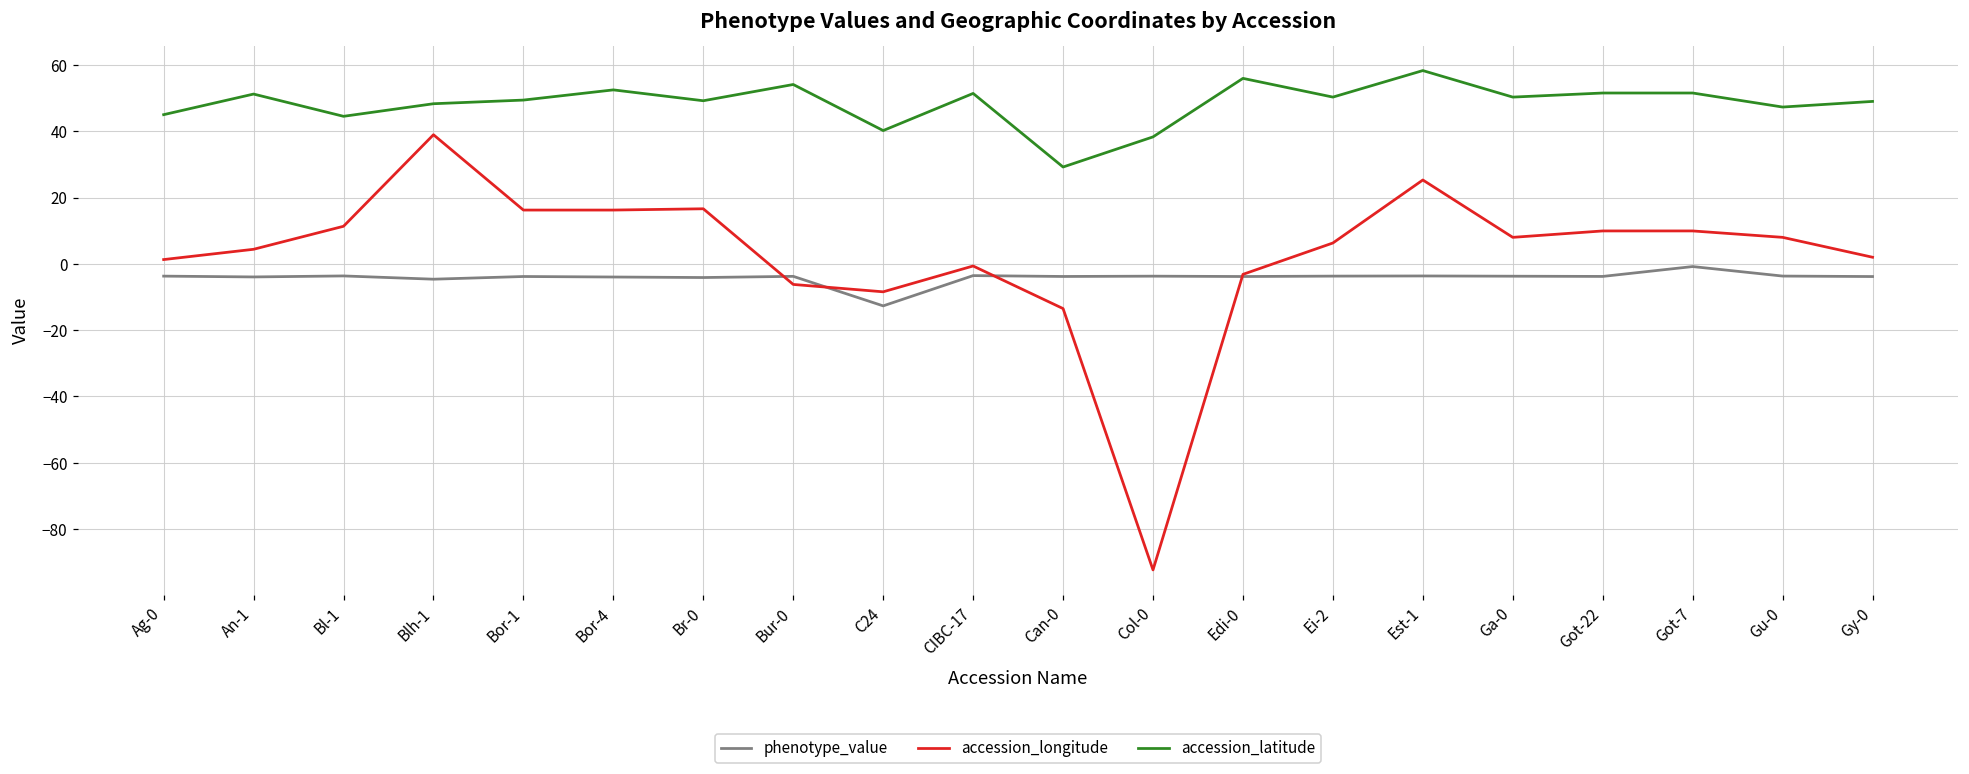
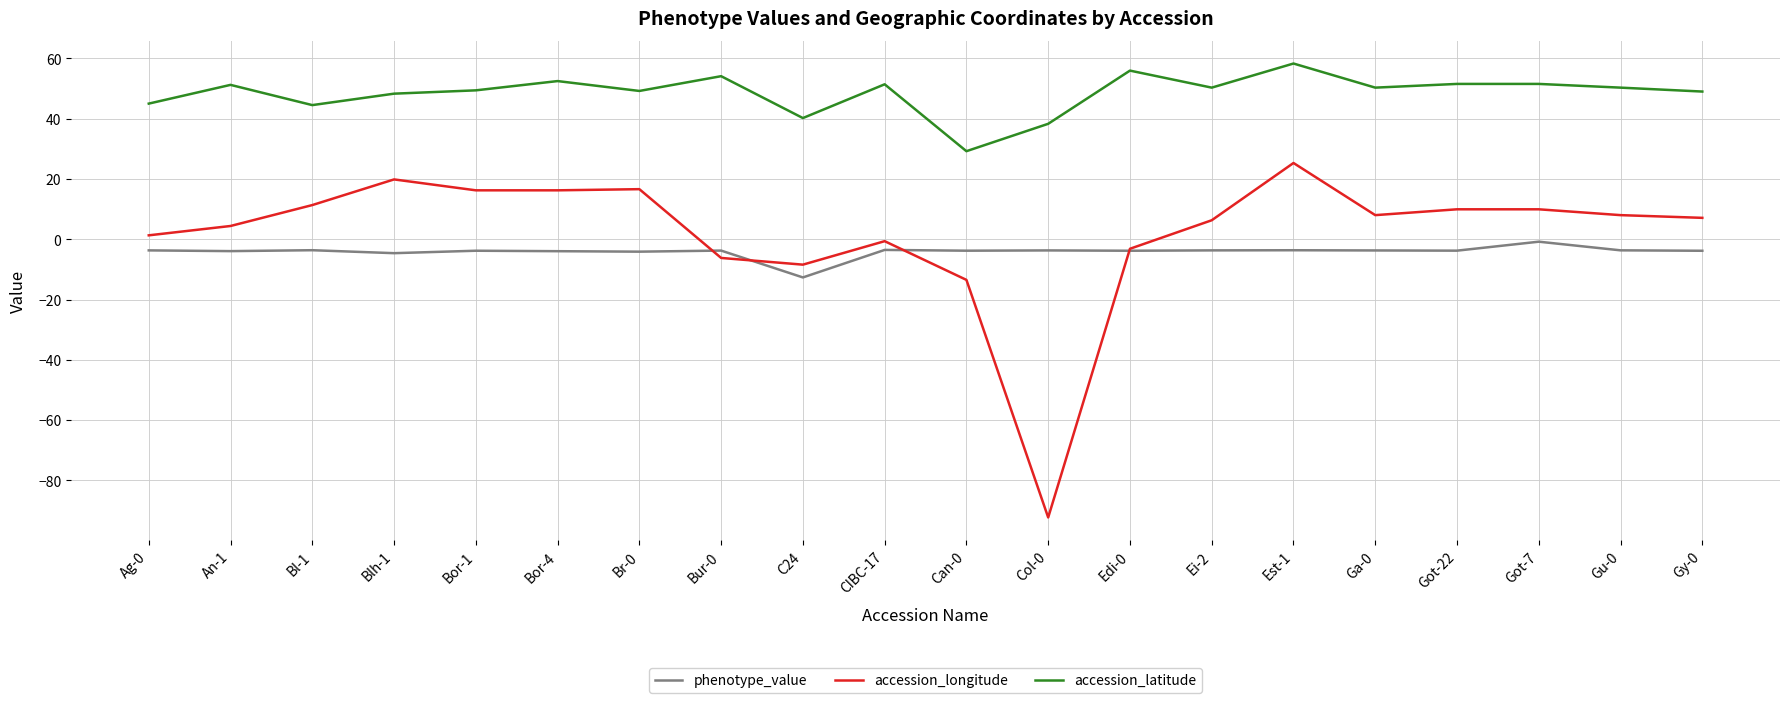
accession_longitude, Blh-1: 39 -> 20
accession_latitude, Gu-0: 47 -> 50
accession_longitude, Gy-0: 2 -> 7
